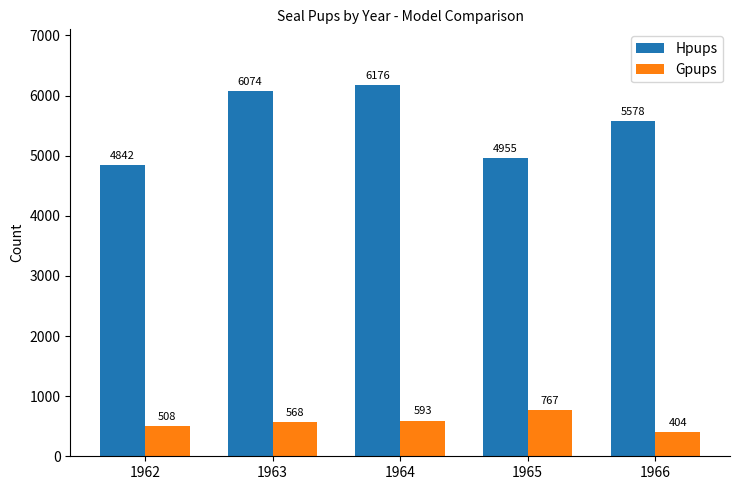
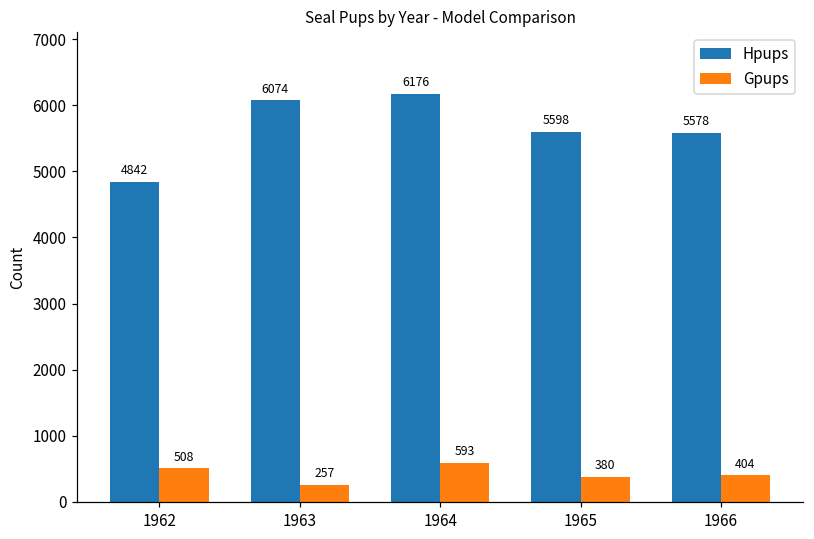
Gpups, 1963: 568 -> 257
Hpups, 1965: 4955 -> 5598
Gpups, 1965: 767 -> 380
